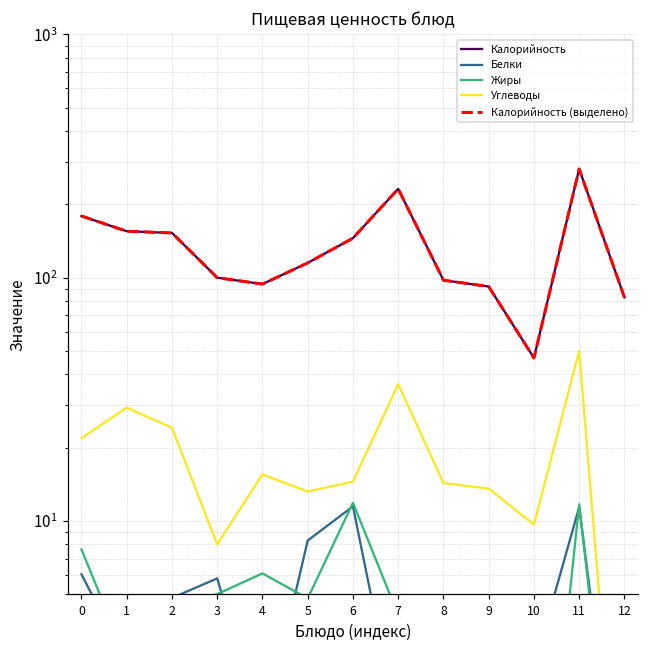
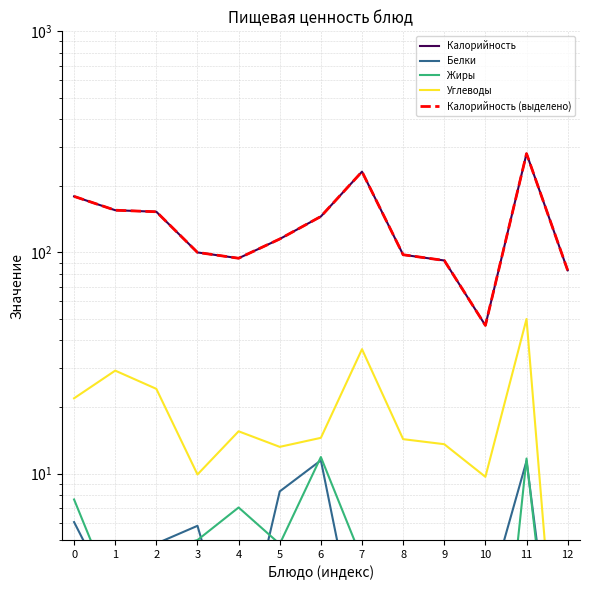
Углеводы, 3: 8.0 -> 10
Жиры, 4: 6.1 -> 7.0
